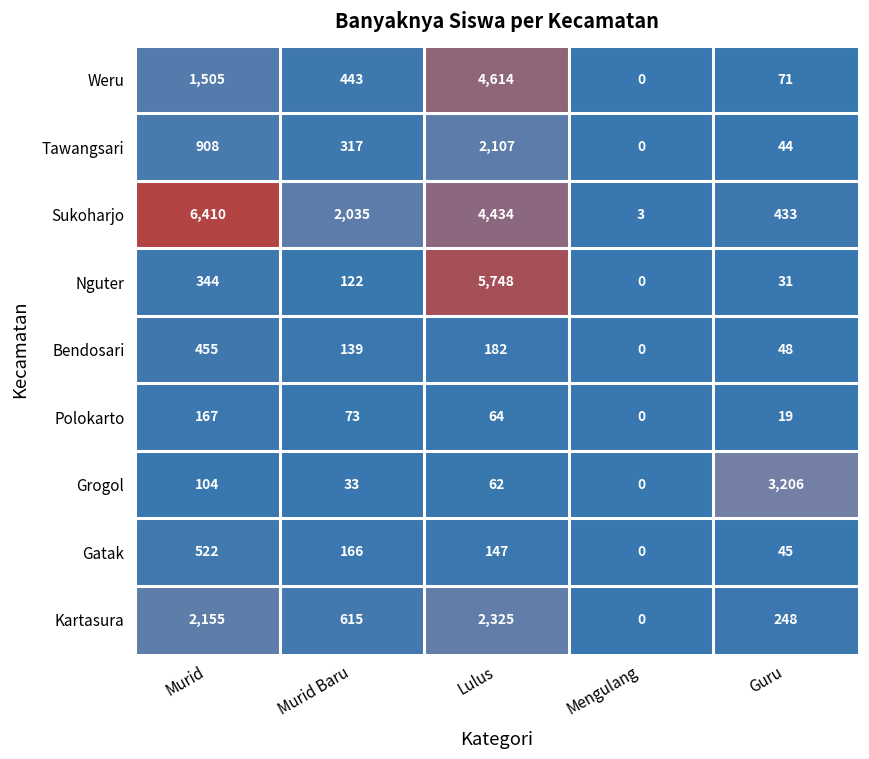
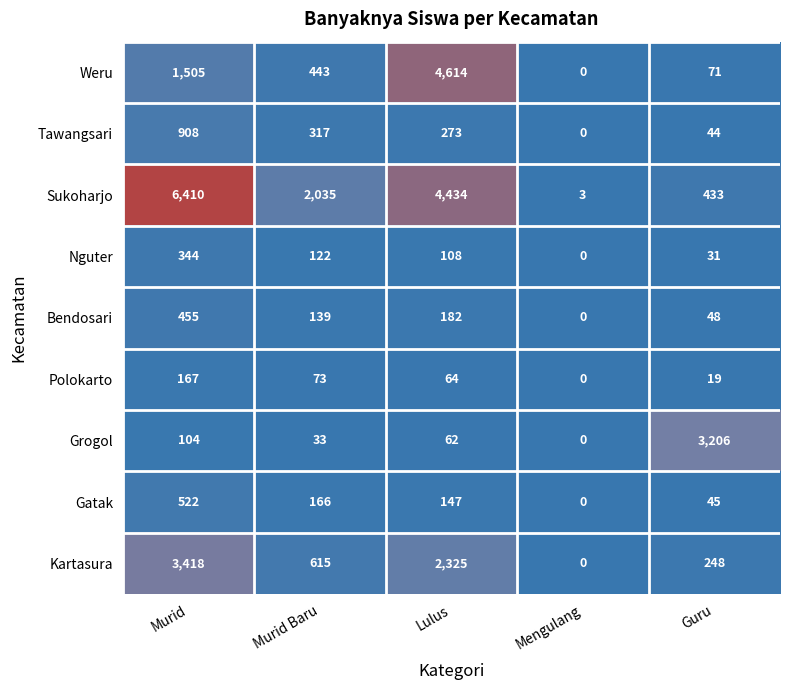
Tawangsari, Lulus: 2,107 -> 273
Nguter, Lulus: 5,748 -> 108
Kartasura, Murid: 2,155 -> 3,418
